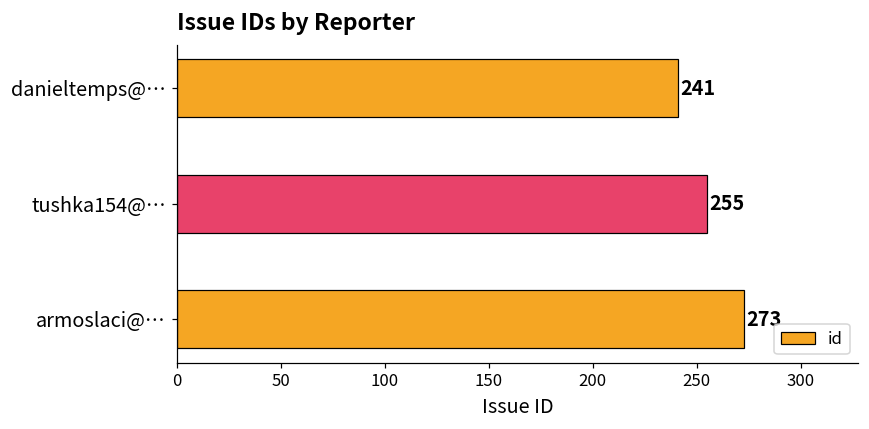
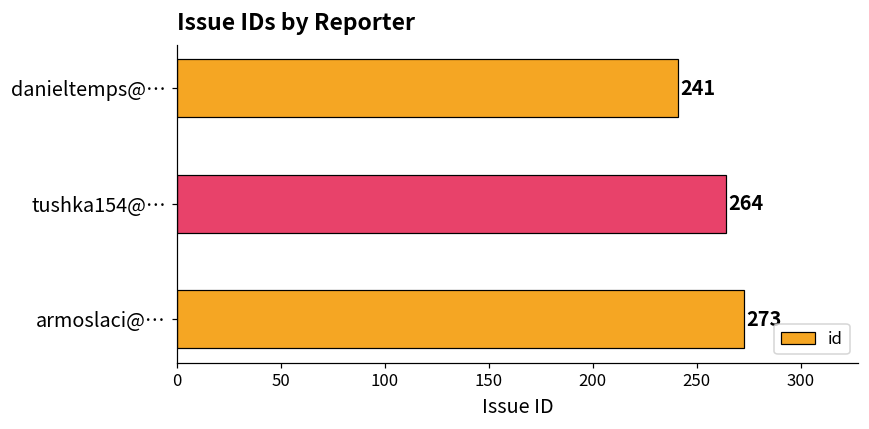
tushka154@…: 255 -> 264
